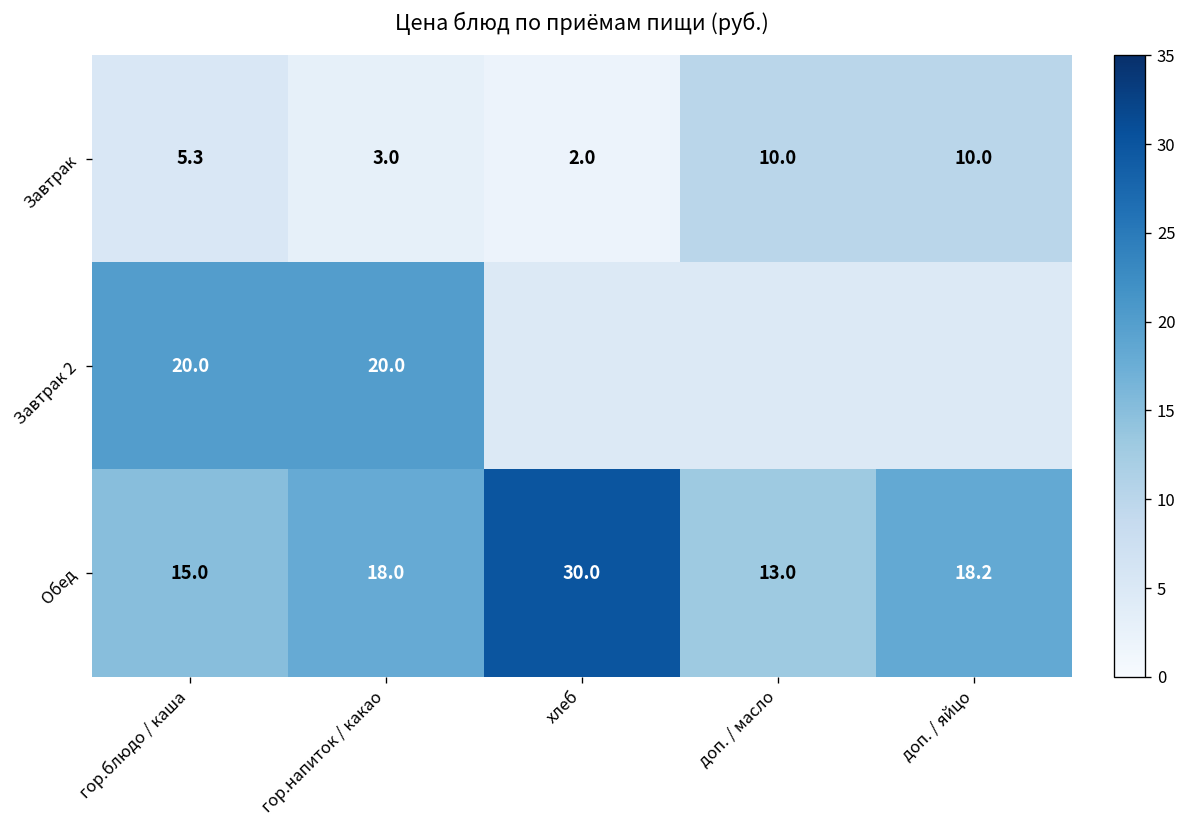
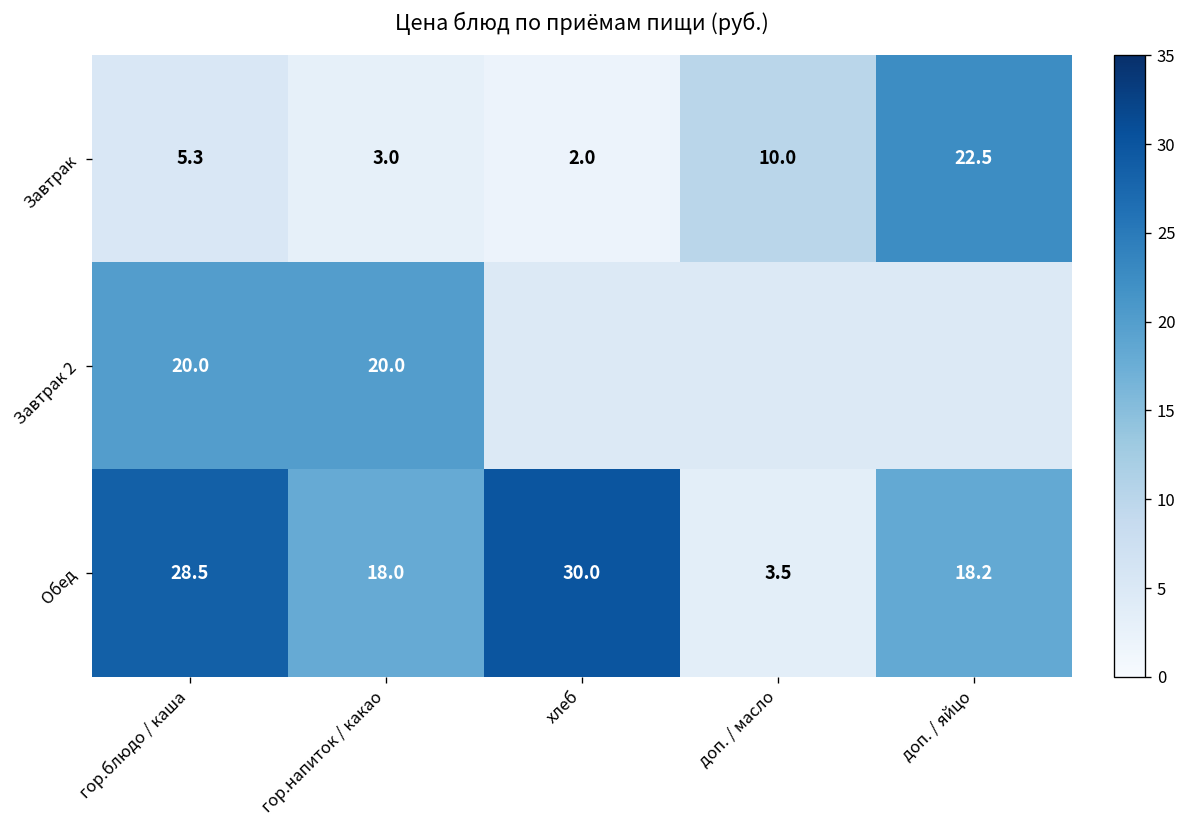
Завтрак, доп. / яйцо: 10.0 -> 22.5
Обед, гор.блюдо / каша: 15.0 -> 28.5
Обед, доп. / масло: 13.0 -> 3.5
